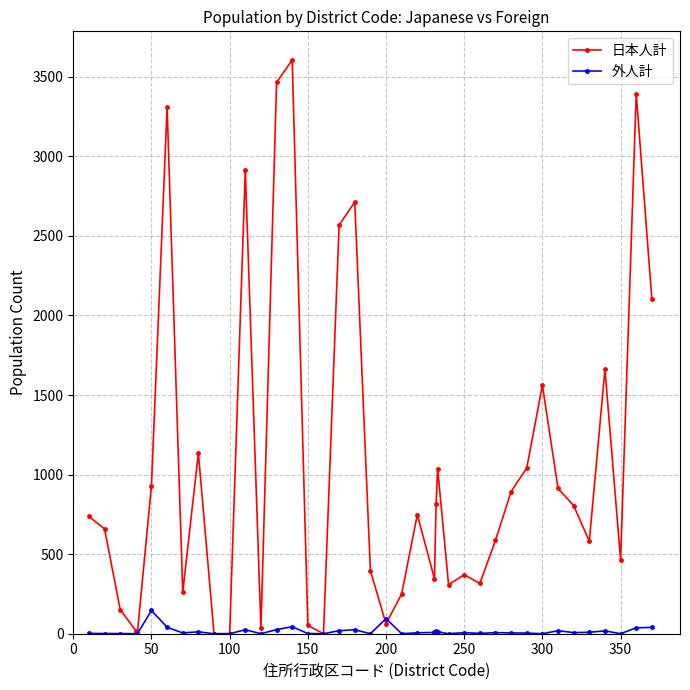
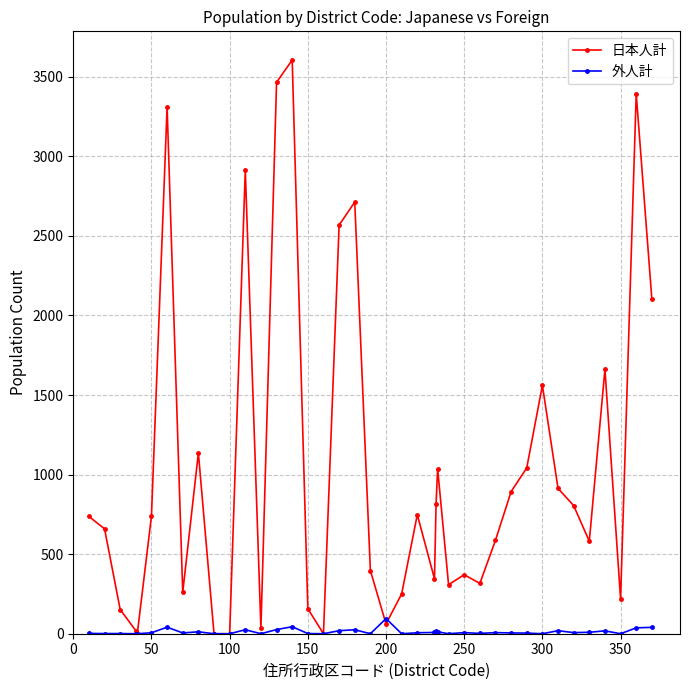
日本人計, 50: 930 -> 740
外人計, 50: 150 -> 10
日本人計, 150: 50 -> 160
日本人計, 350: 460 -> 220
